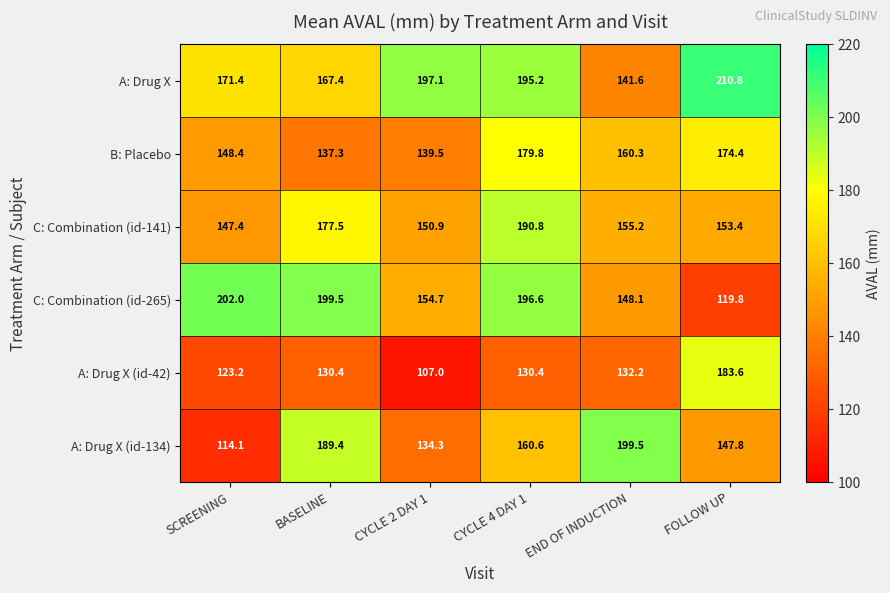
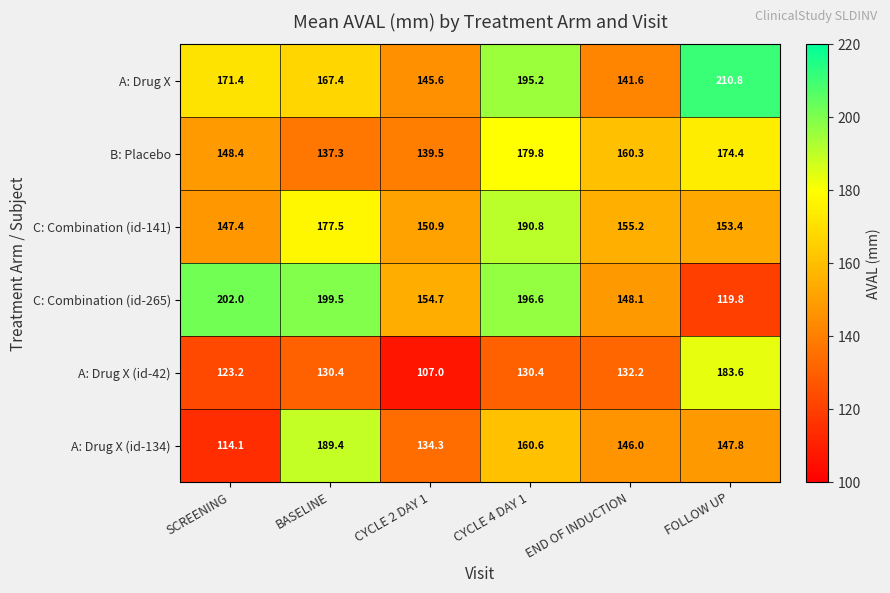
A: Drug X, CYCLE 2 DAY 1: 197.1 -> 145.6
A: Drug X (id-134), END OF INDUCTION: 199.5 -> 146.0
